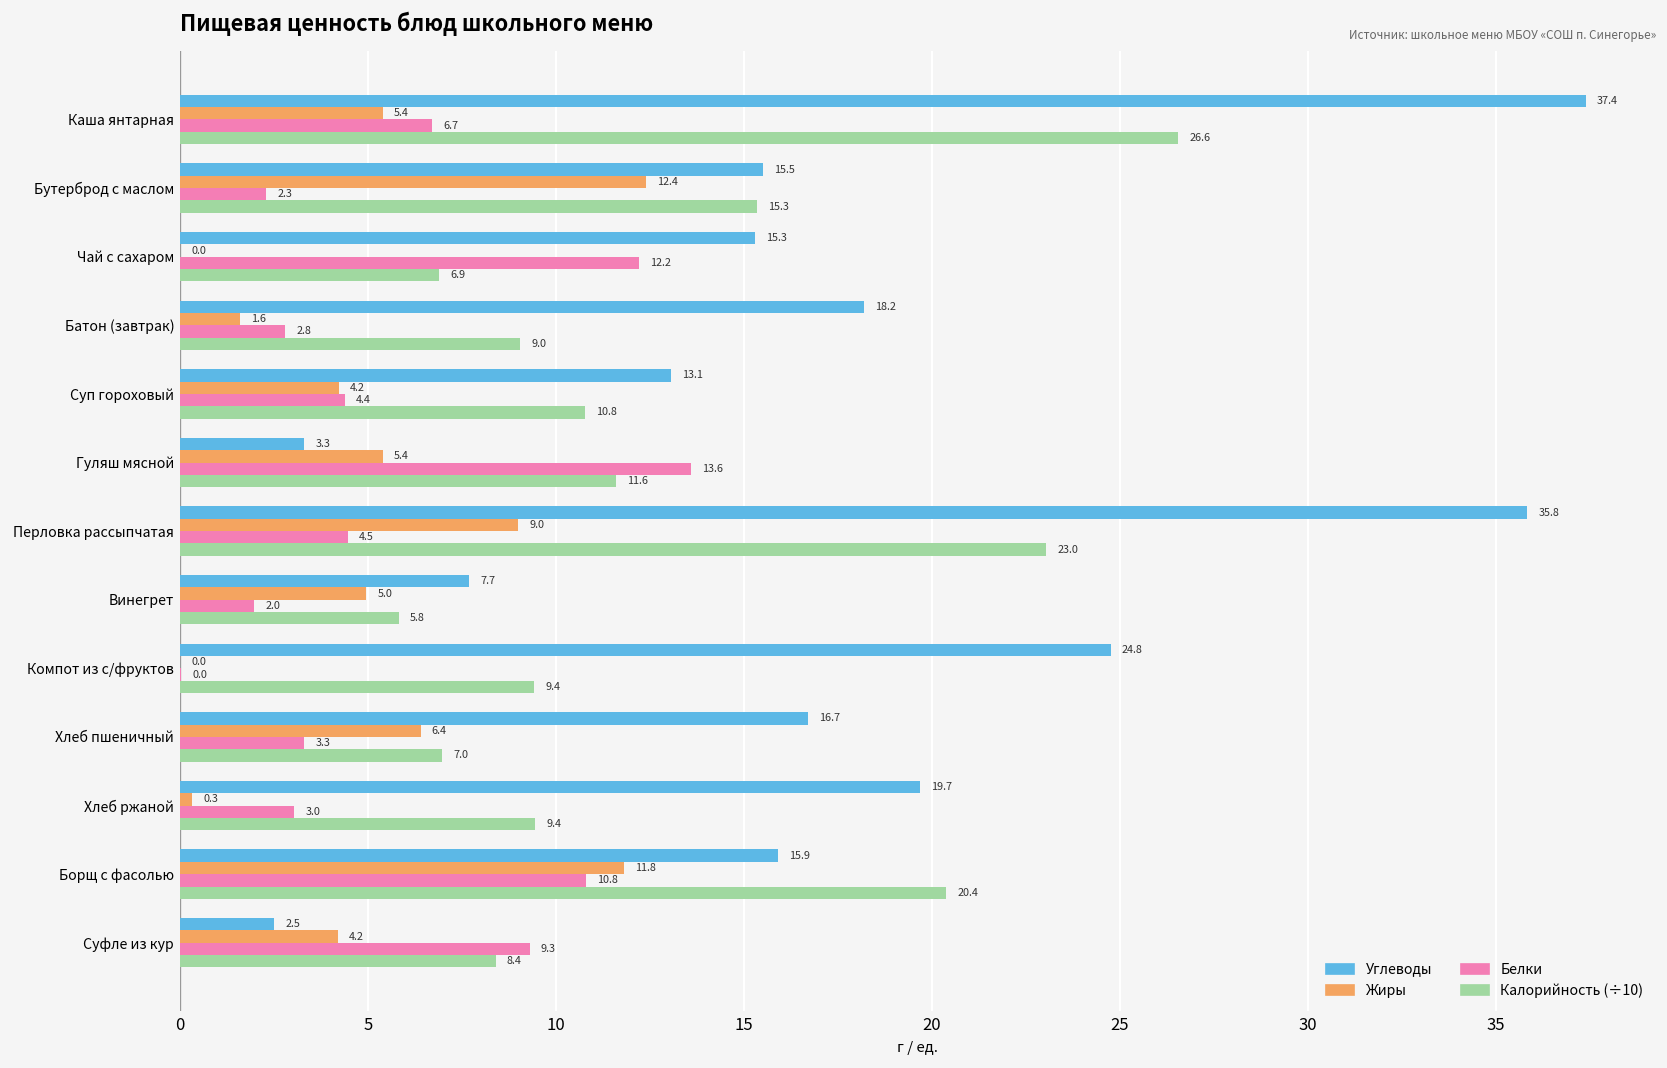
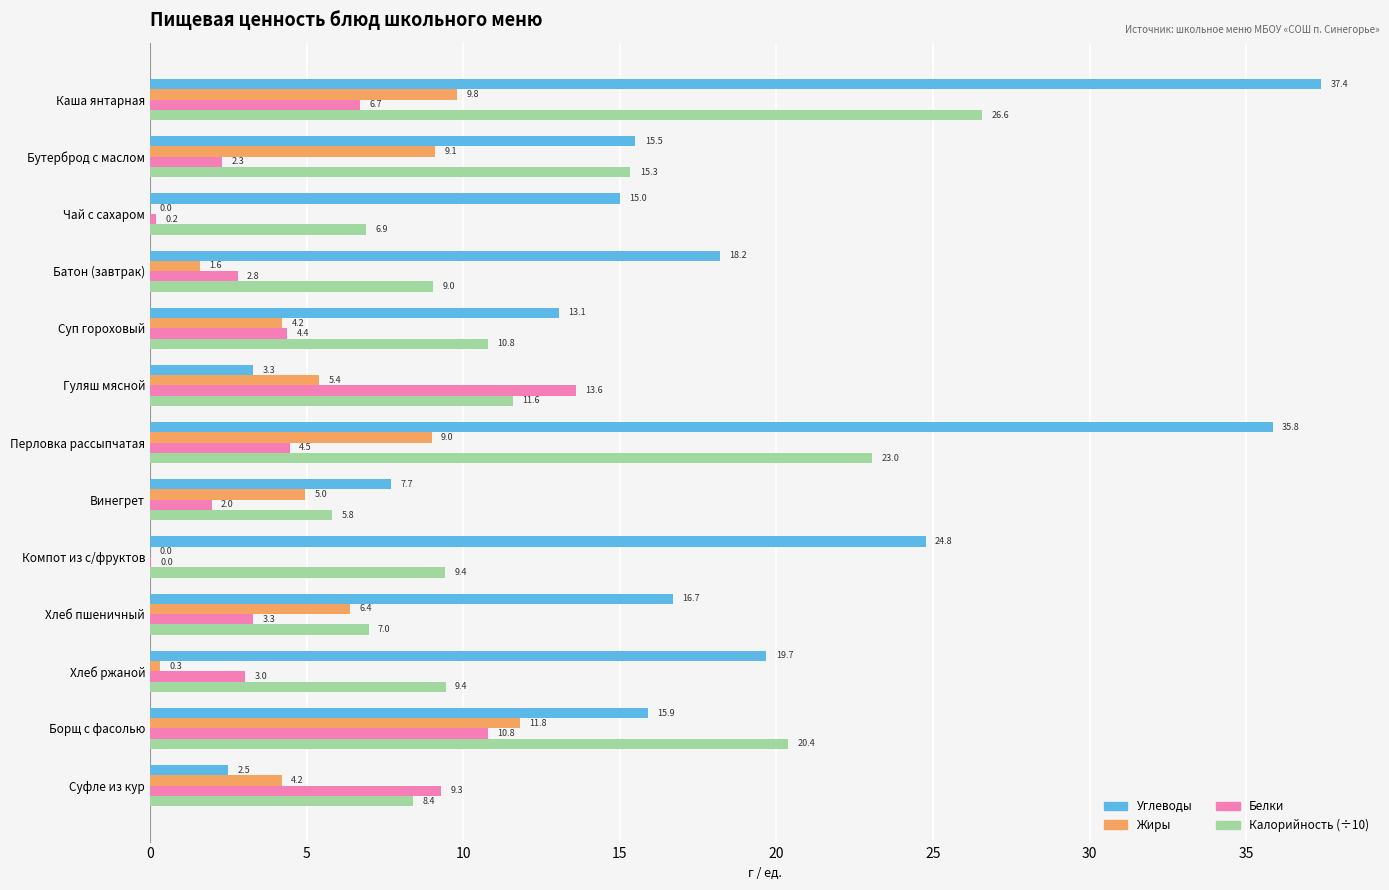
Жиры, Каша янтарная: 5.4 -> 9.8
Жиры, Бутерброд с маслом: 12.4 -> 9.1
Углеводы, Чай с сахаром: 15.3 -> 15.0
Белки, Чай с сахаром: 12.2 -> 0.2
